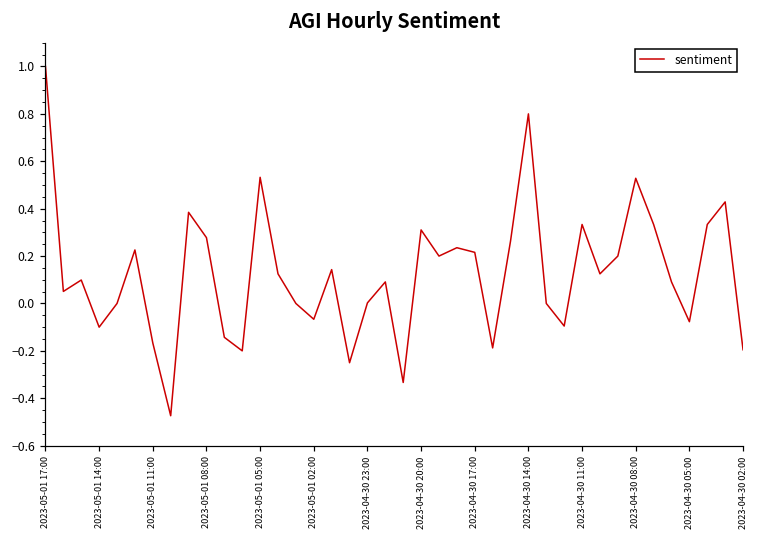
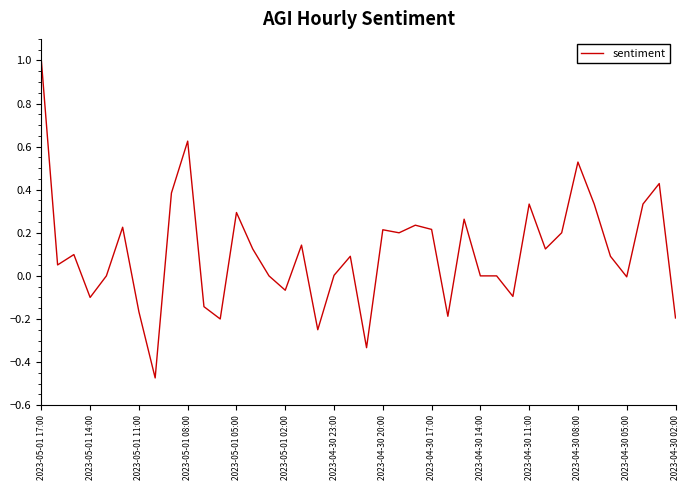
2023-05-01 08:00: 0.28 -> 0.63
2023-05-01 05:00: 0.53 -> 0.29
2023-04-30 20:00: 0.31 -> 0.21
2023-04-30 14:00: 0.8 -> 0.0
2023-04-30 05:00: -0.08 -> 0.00
